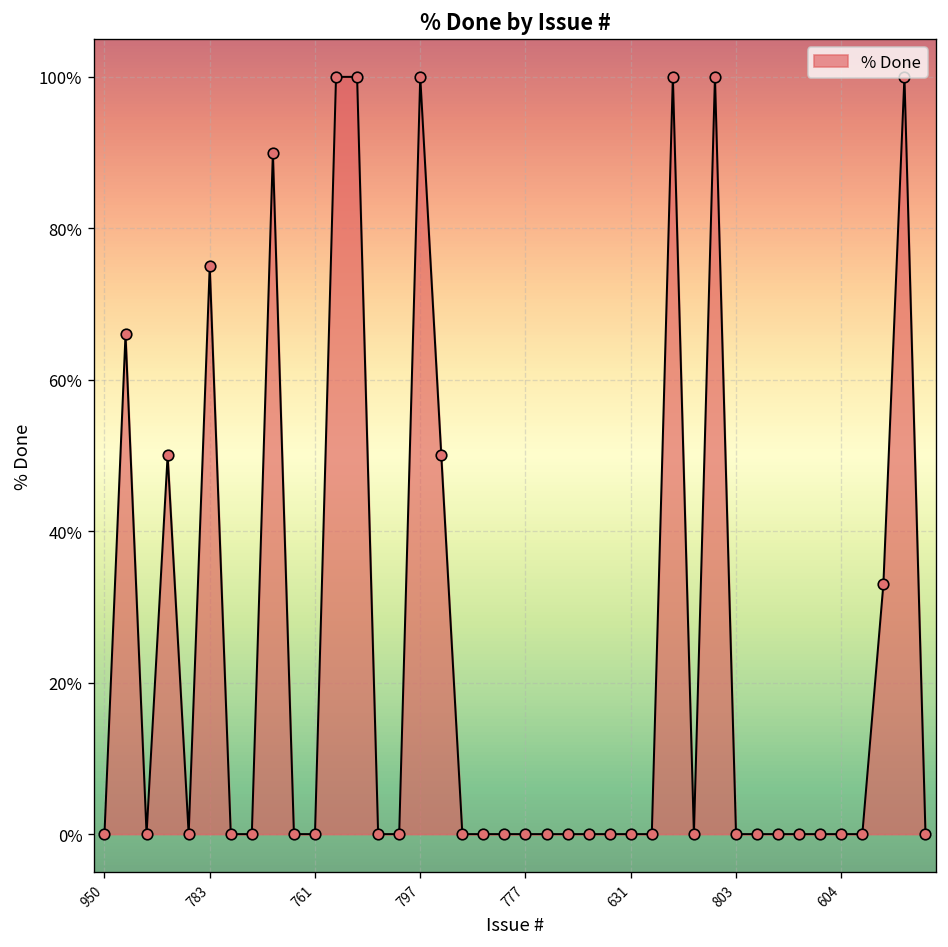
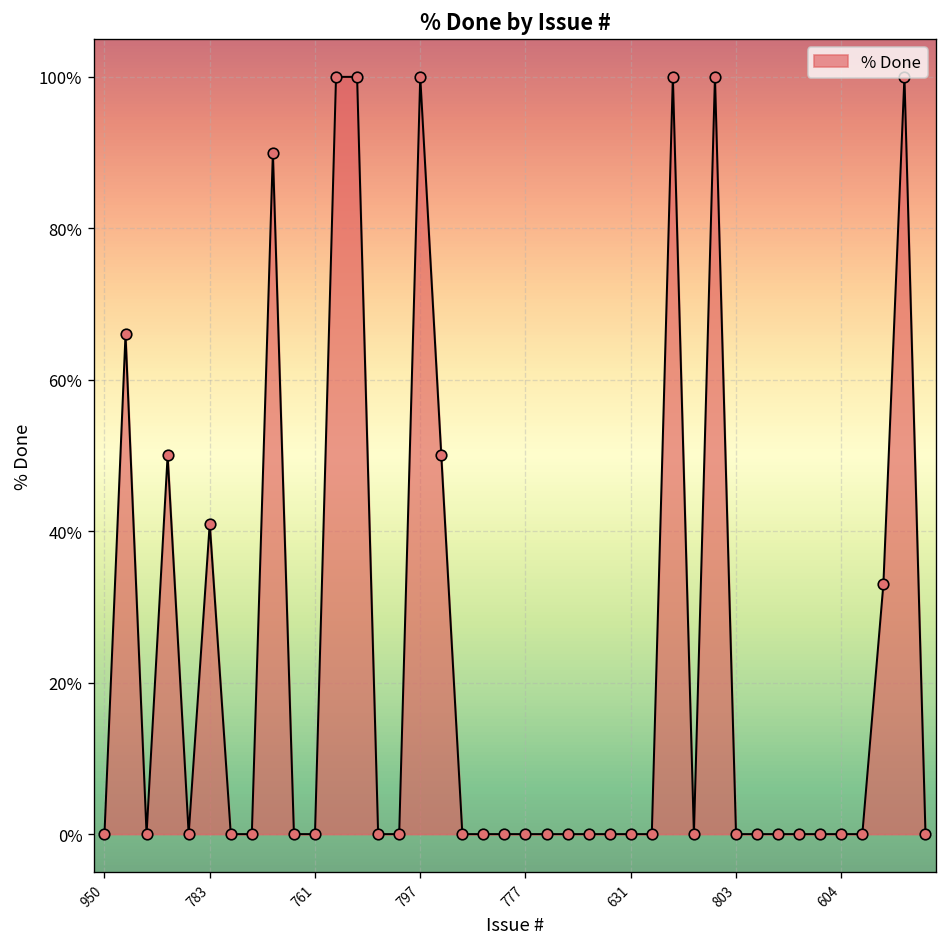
783: 75% -> 41%
